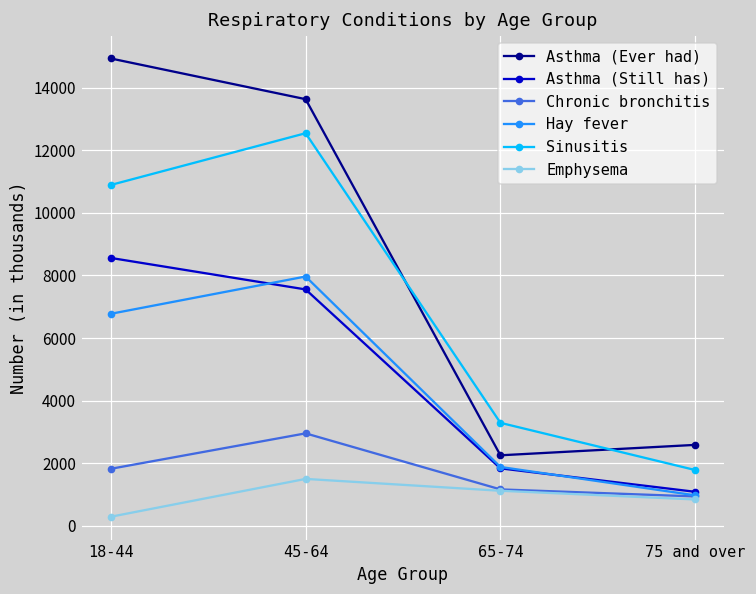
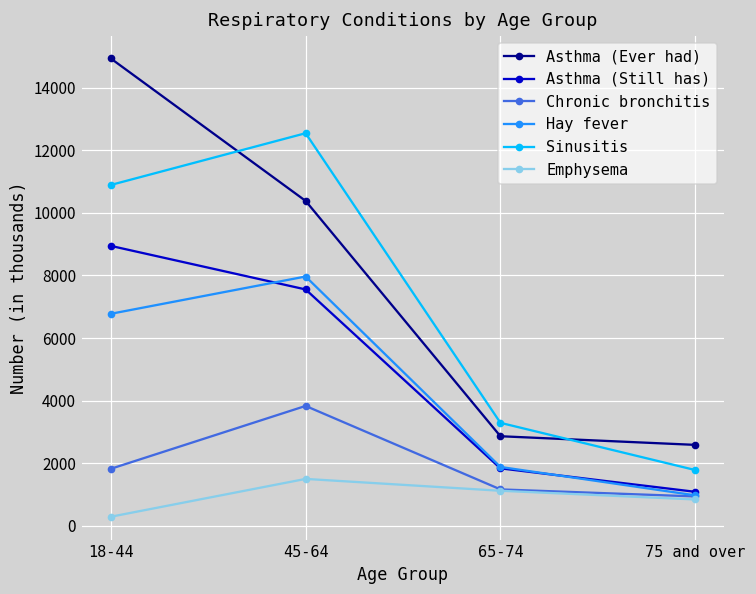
Asthma (Still has), 18-44: 8600 -> 8900
Asthma (Ever had), 45-64: 13600 -> 10400
Chronic bronchitis, 45-64: 3000 -> 3800
Asthma (Ever had), 65-74: 2300 -> 2900
